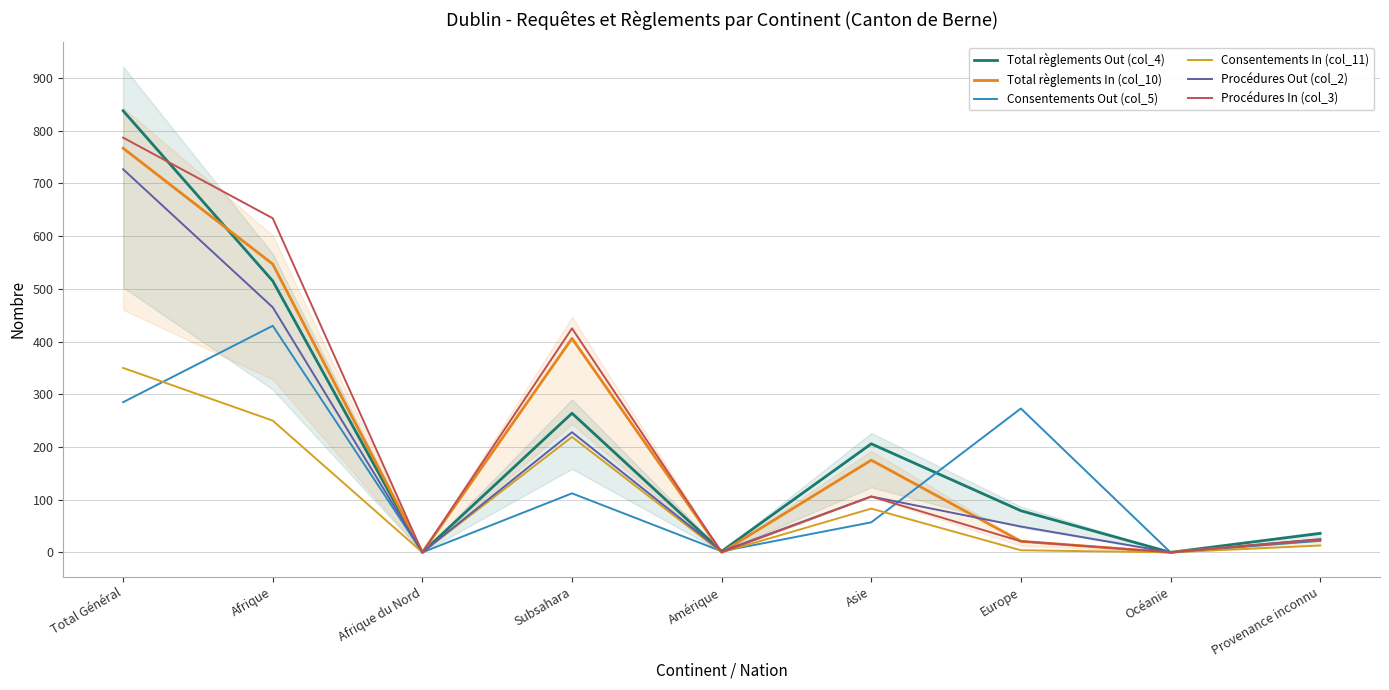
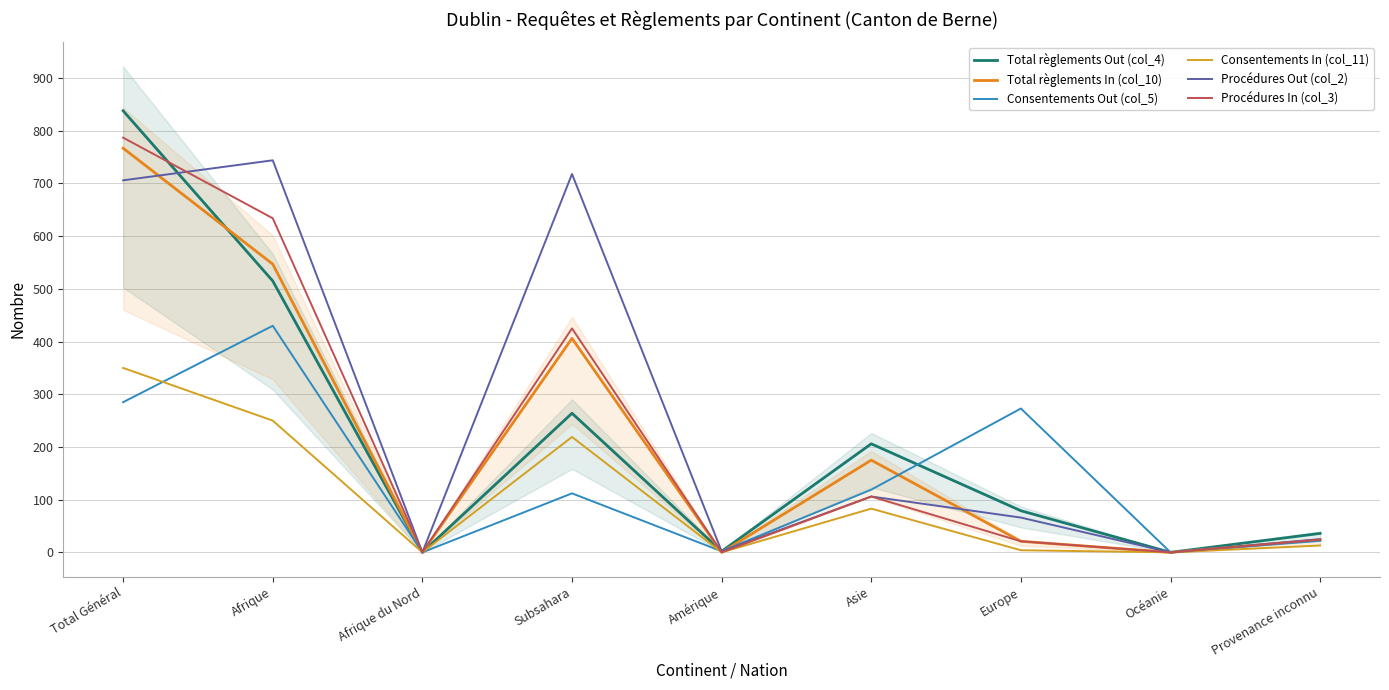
Procédures Out (col_2), Total Général: 730 -> 710
Procédures Out (col_2), Afrique: 470 -> 740
Procédures Out (col_2), Subsahara: 230 -> 720
Consentements Out (col_5), Asie: 60 -> 120
Procédures Out (col_2), Europe: 50 -> 70
